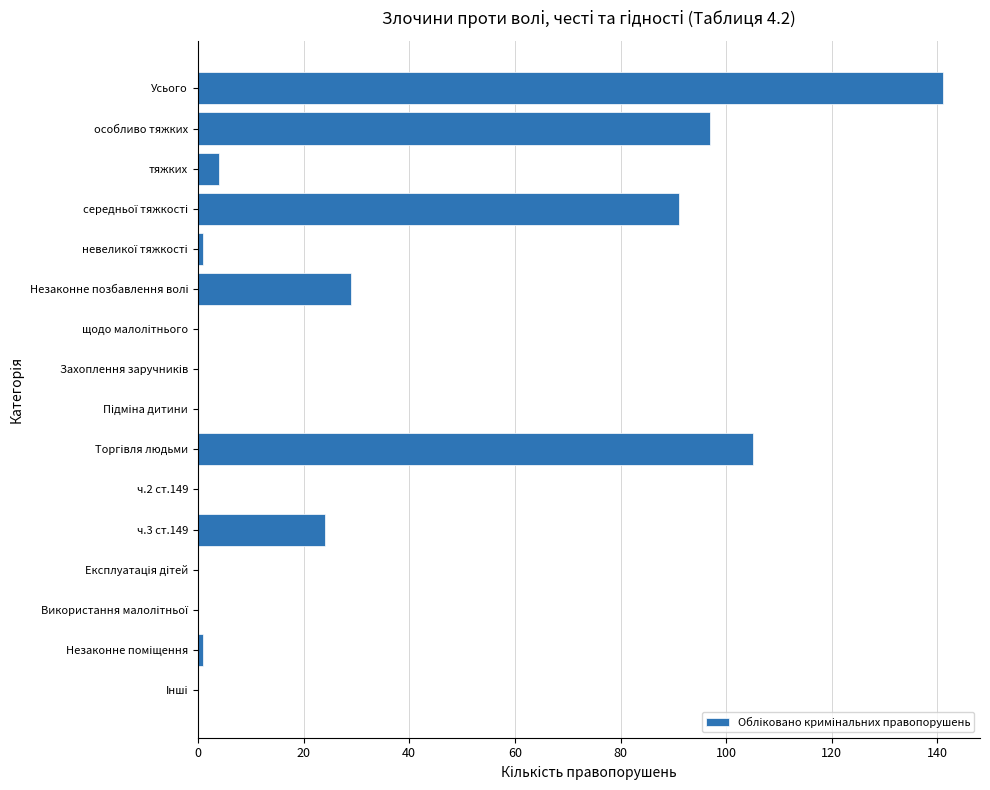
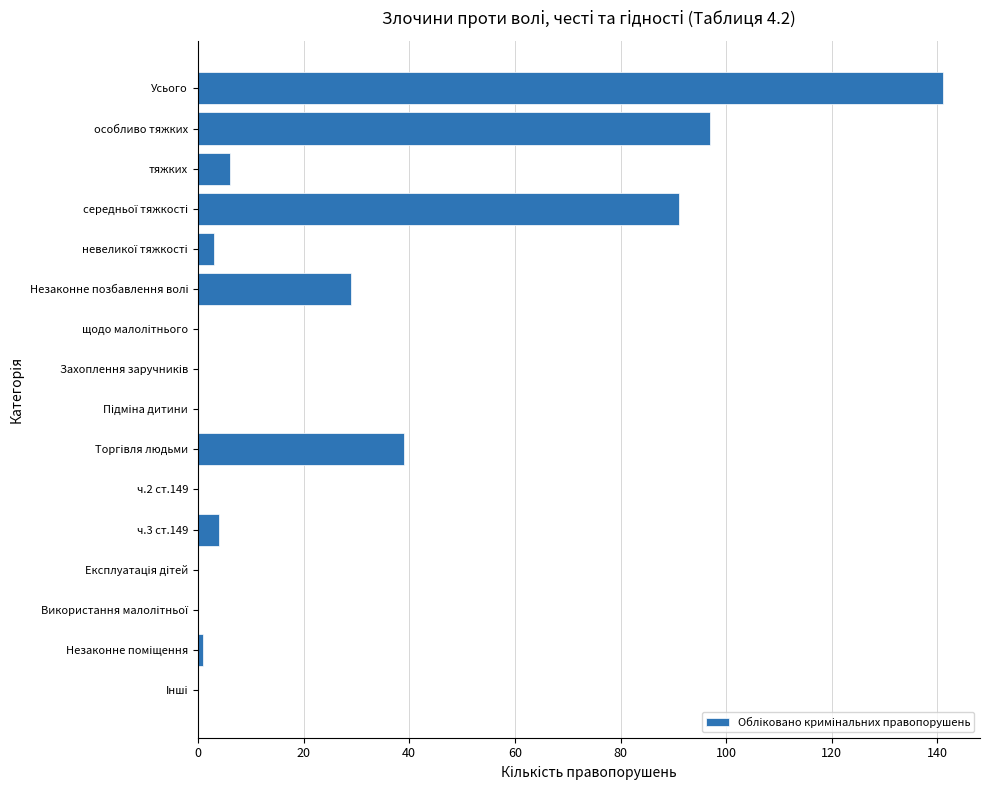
тяжких: 4 -> 6
невеликої тяжкості: 1 -> 3
Торгівля людьми: 105 -> 39
ч.3 ст.149: 24 -> 4
